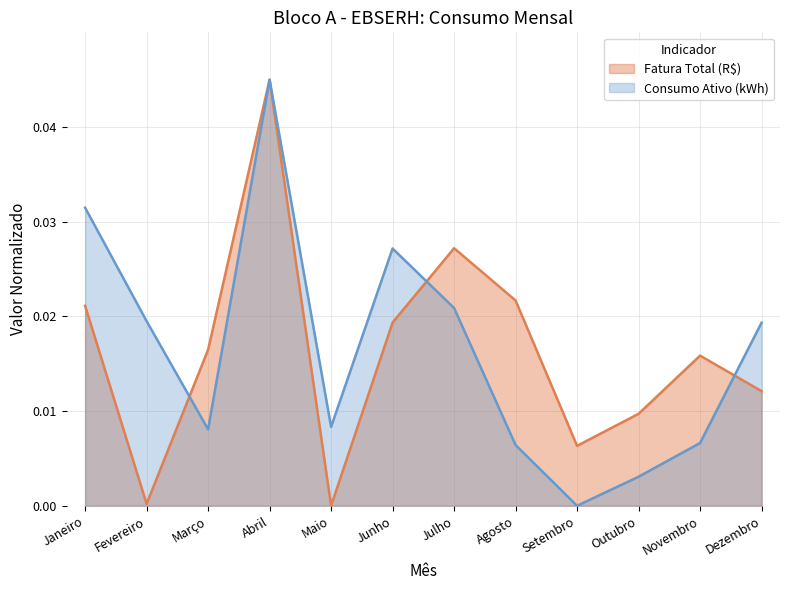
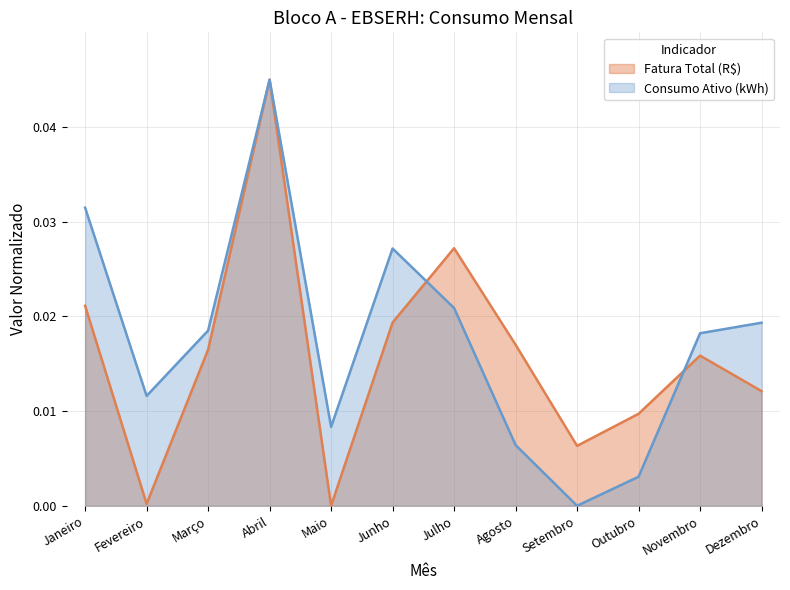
Consumo Ativo (kWh), Fevereiro: 0.019 -> 0.012
Consumo Ativo (kWh), Março: 0.008 -> 0.019
Fatura Total (R$), Agosto: 0.022 -> 0.017
Consumo Ativo (kWh), Novembro: 0.007 -> 0.018
